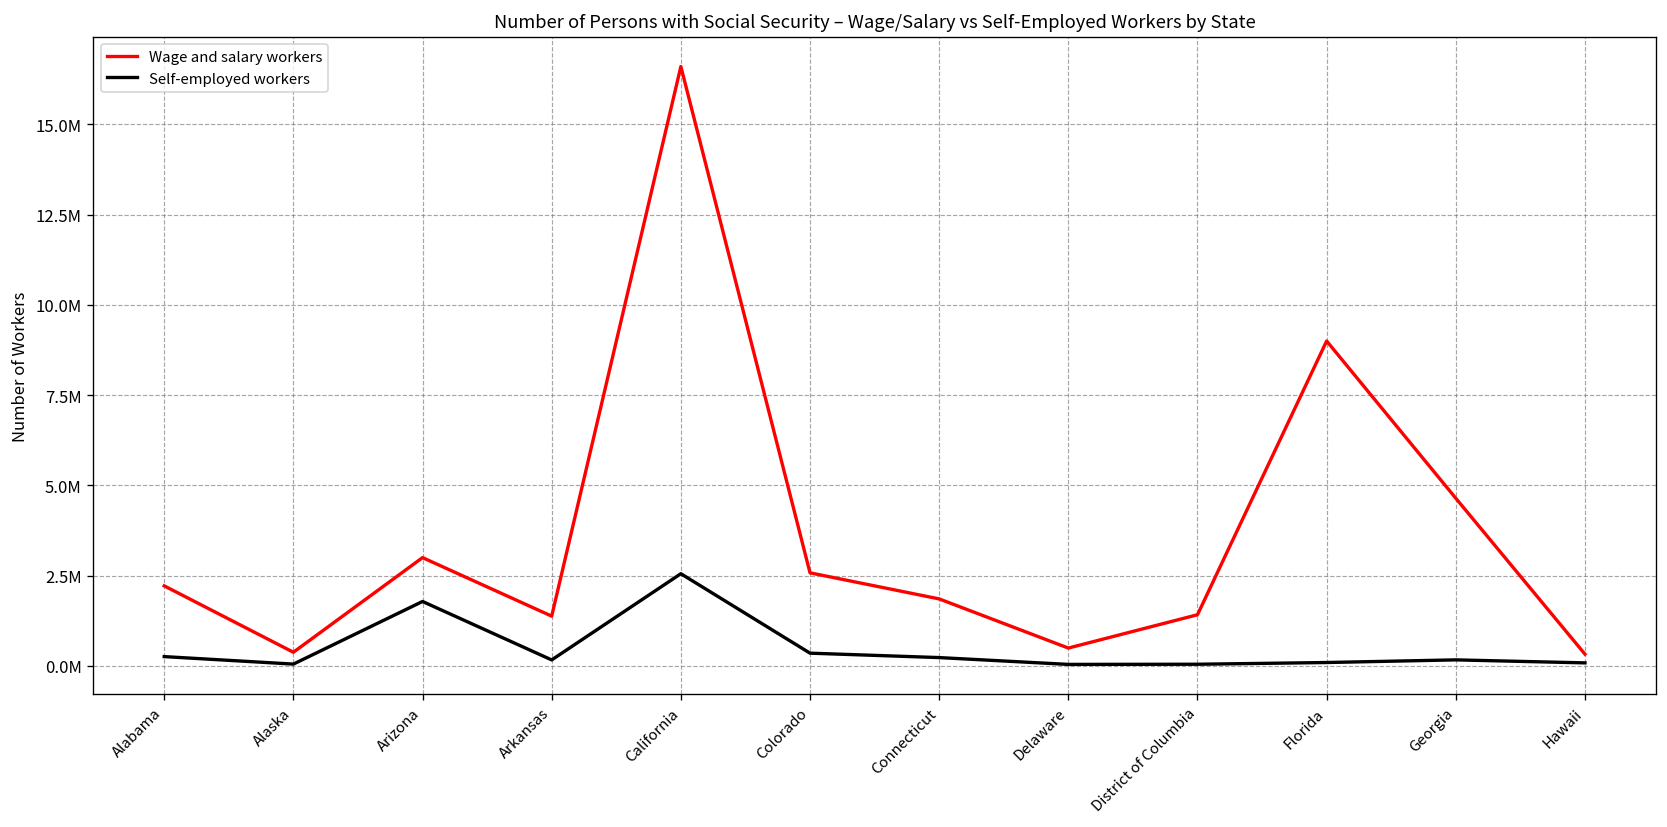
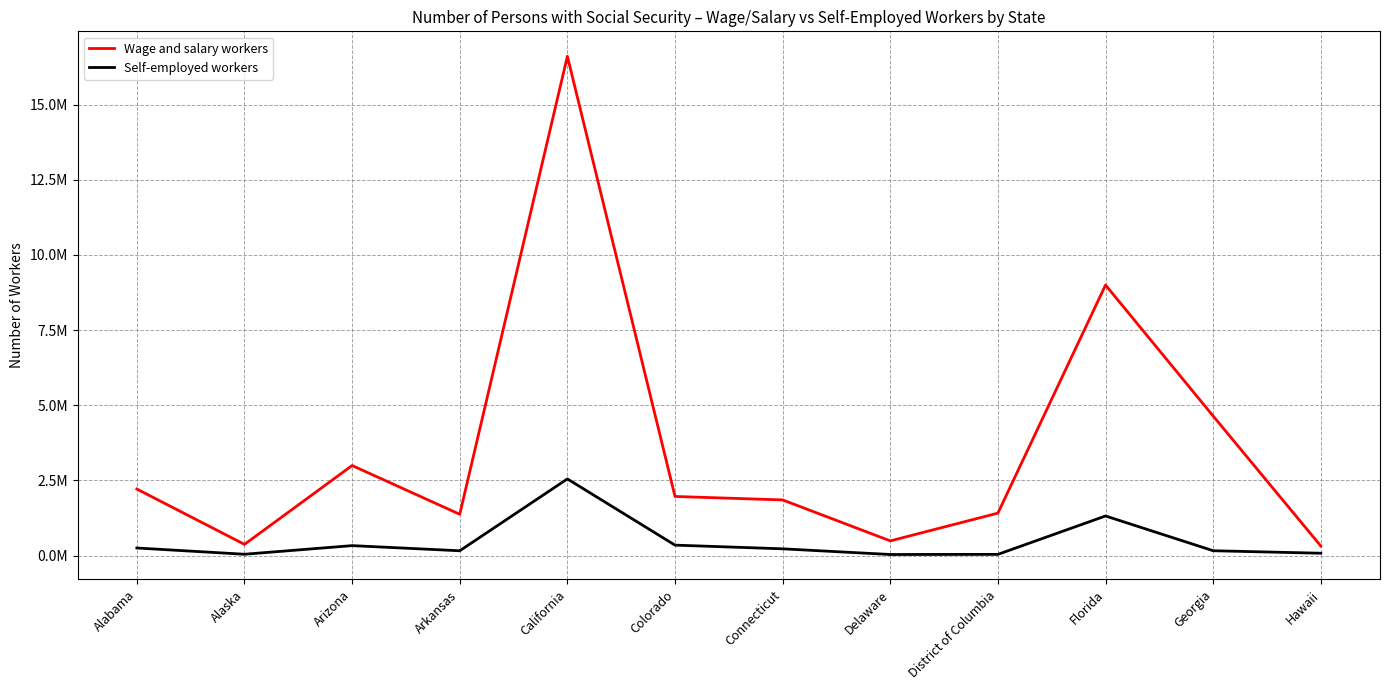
Self-employed workers, Arizona: 1800000 -> 300000
Wage and salary workers, Colorado: 2600000 -> 2000000
Self-employed workers, Florida: 100000 -> 1300000
